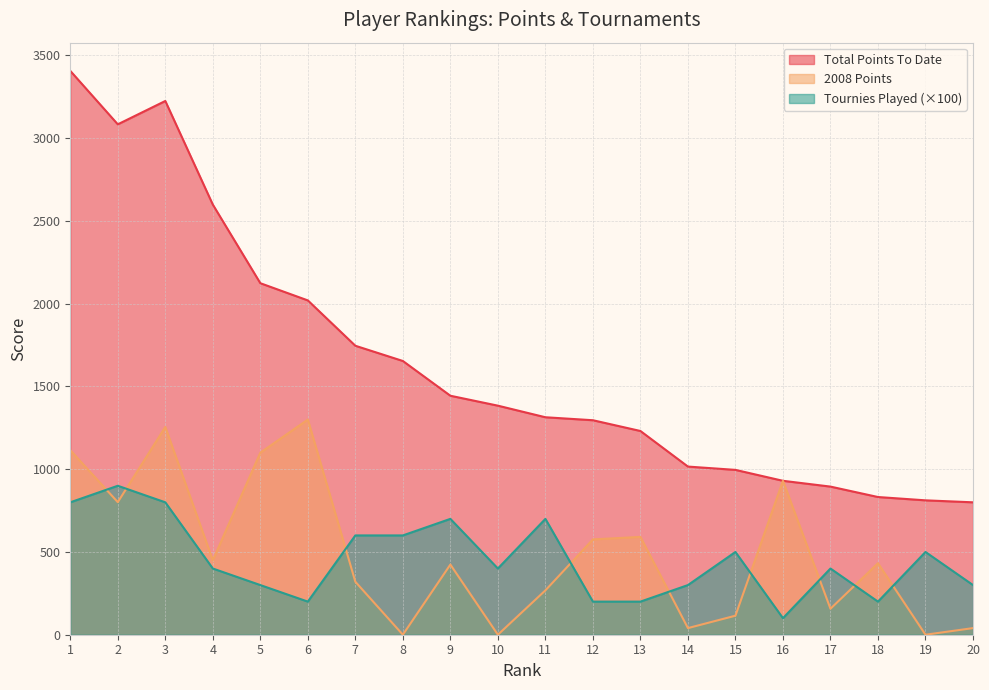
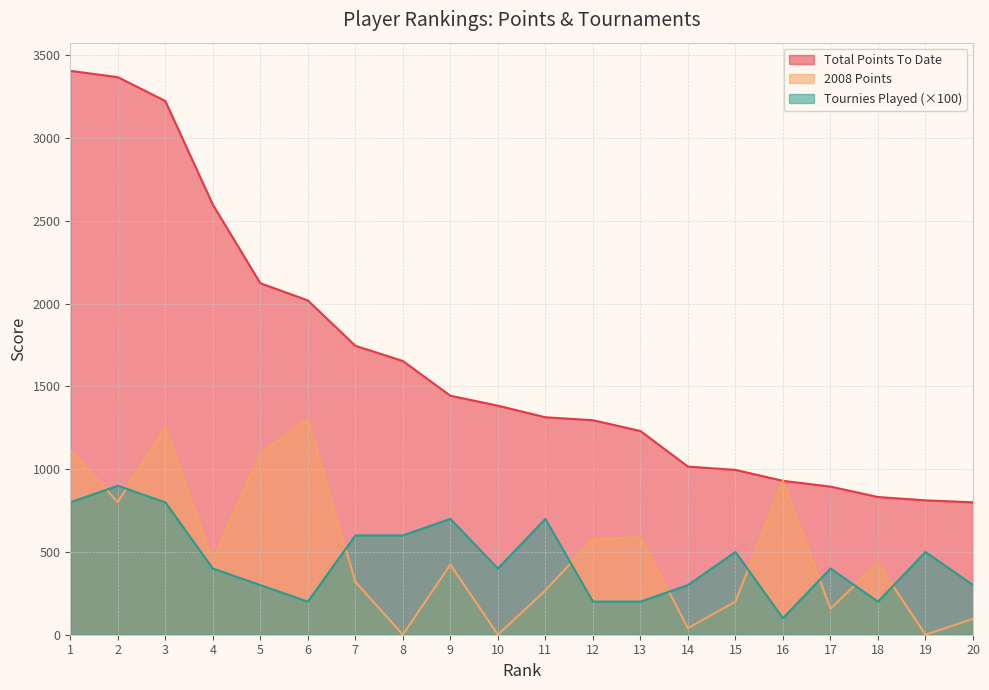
Total Points To Date, 2: 3080 -> 3370
2008 Points, 15: 120 -> 200
2008 Points, 20: 40 -> 100
